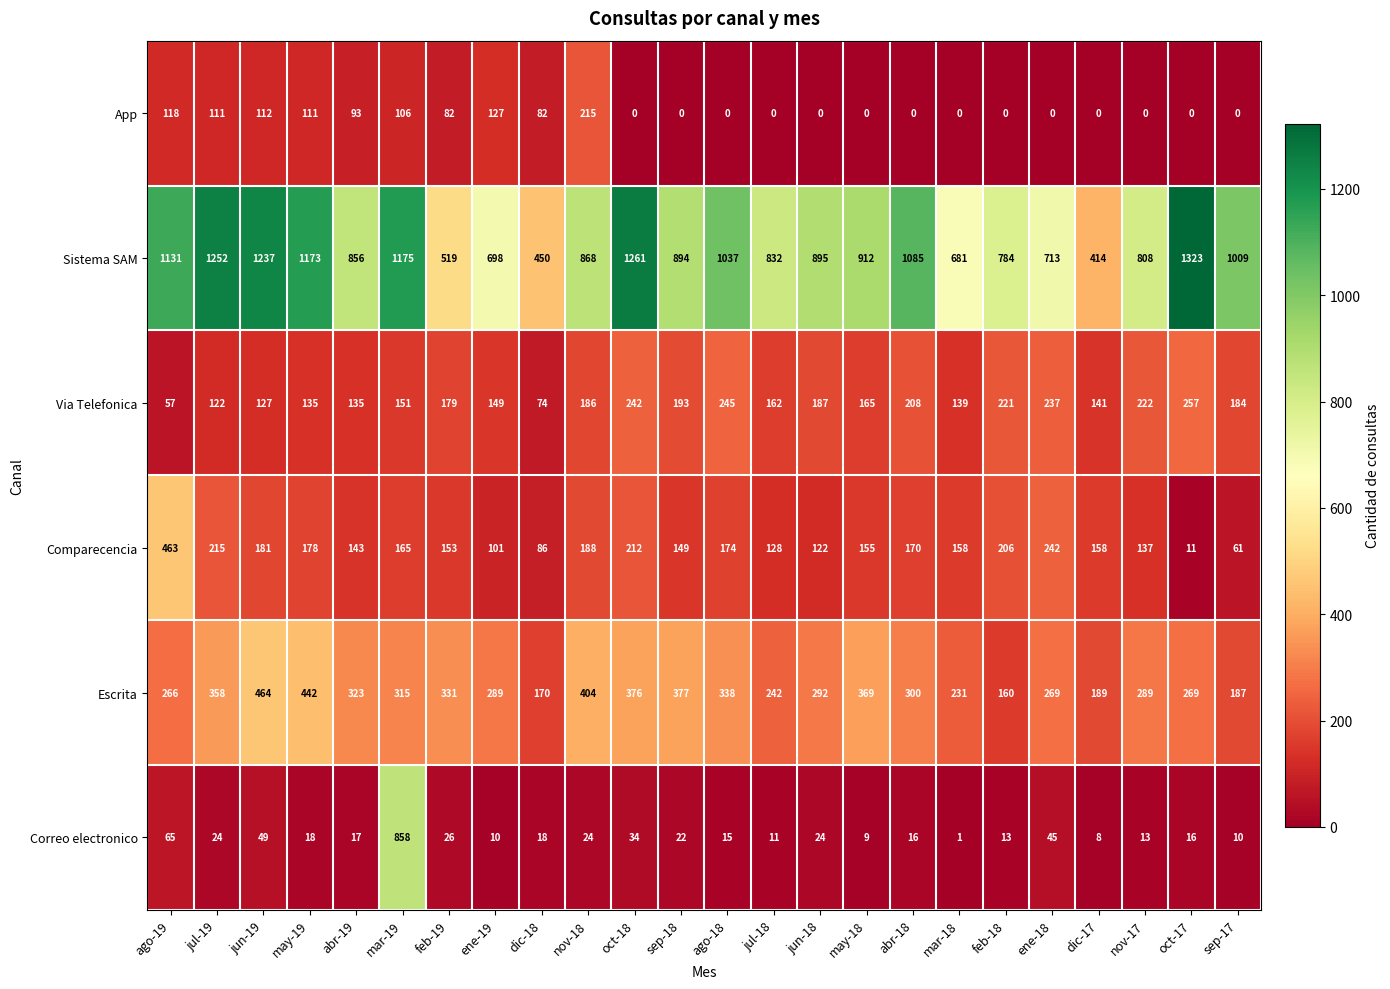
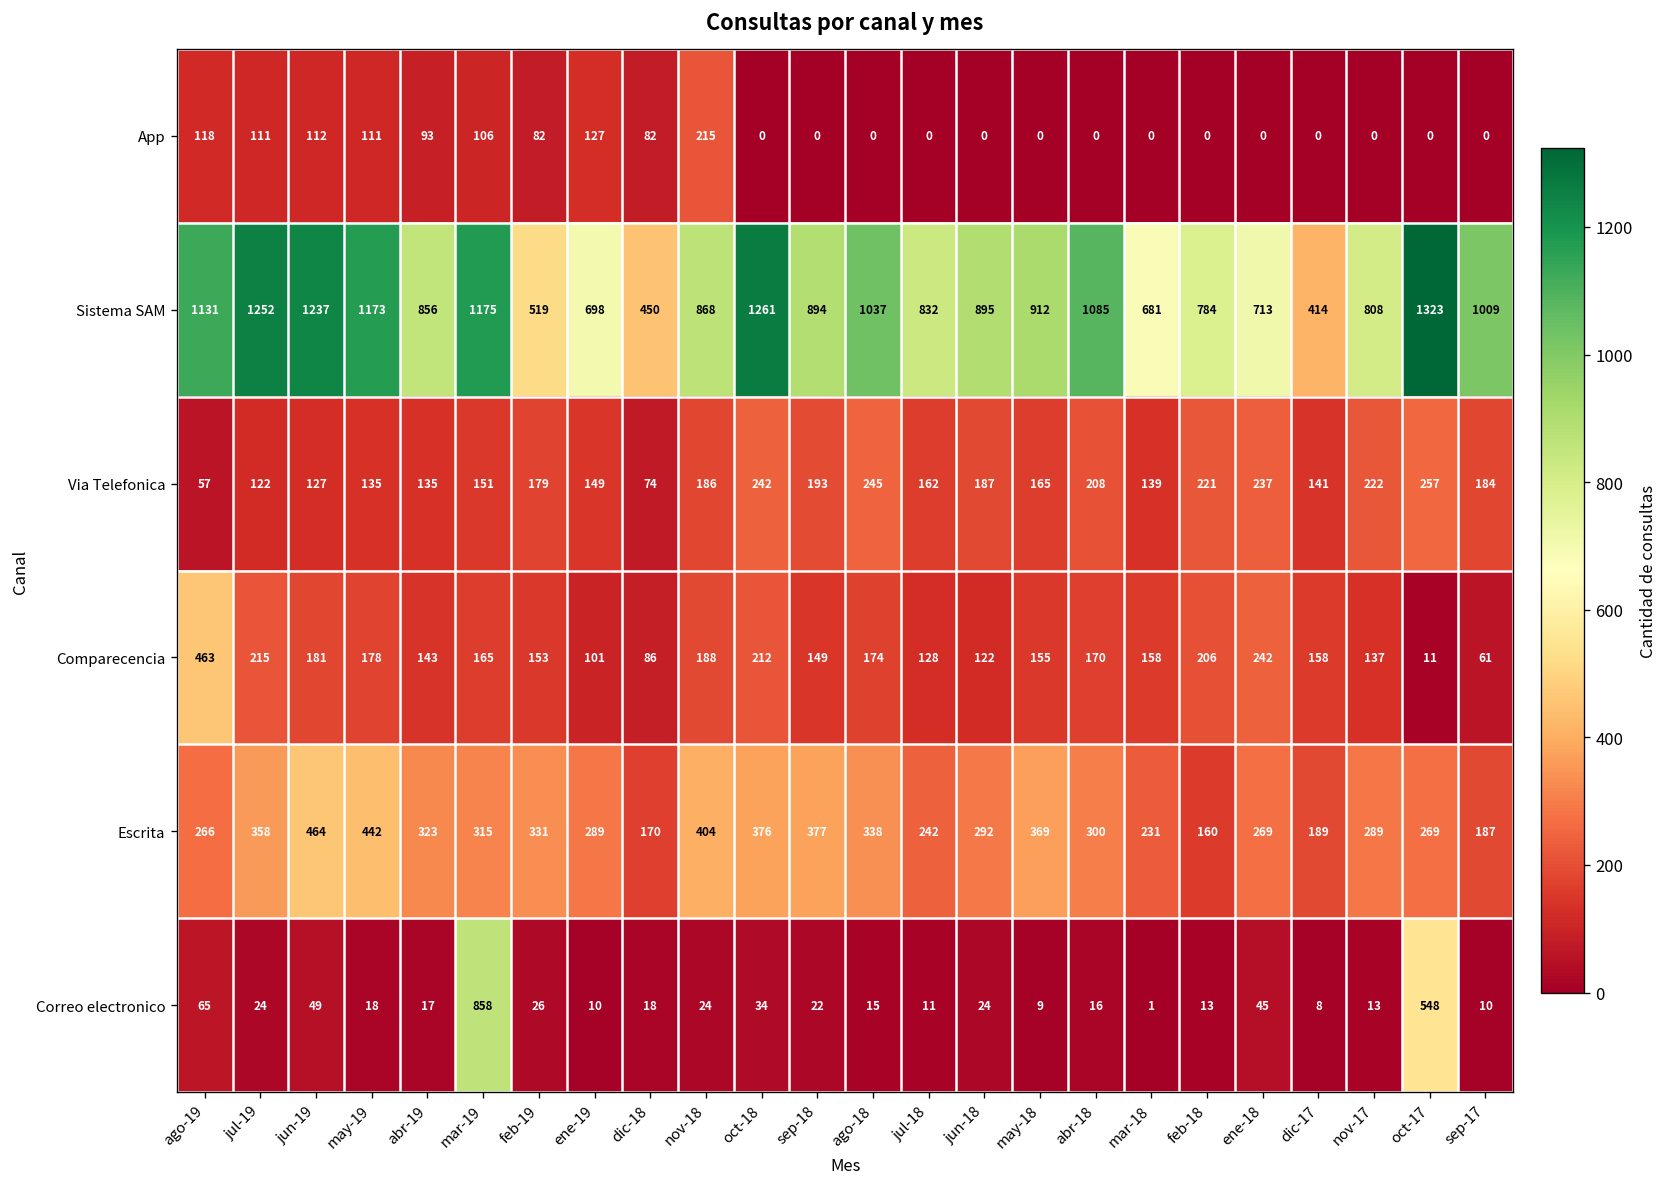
Correo electronico, oct-17: 16 -> 548
